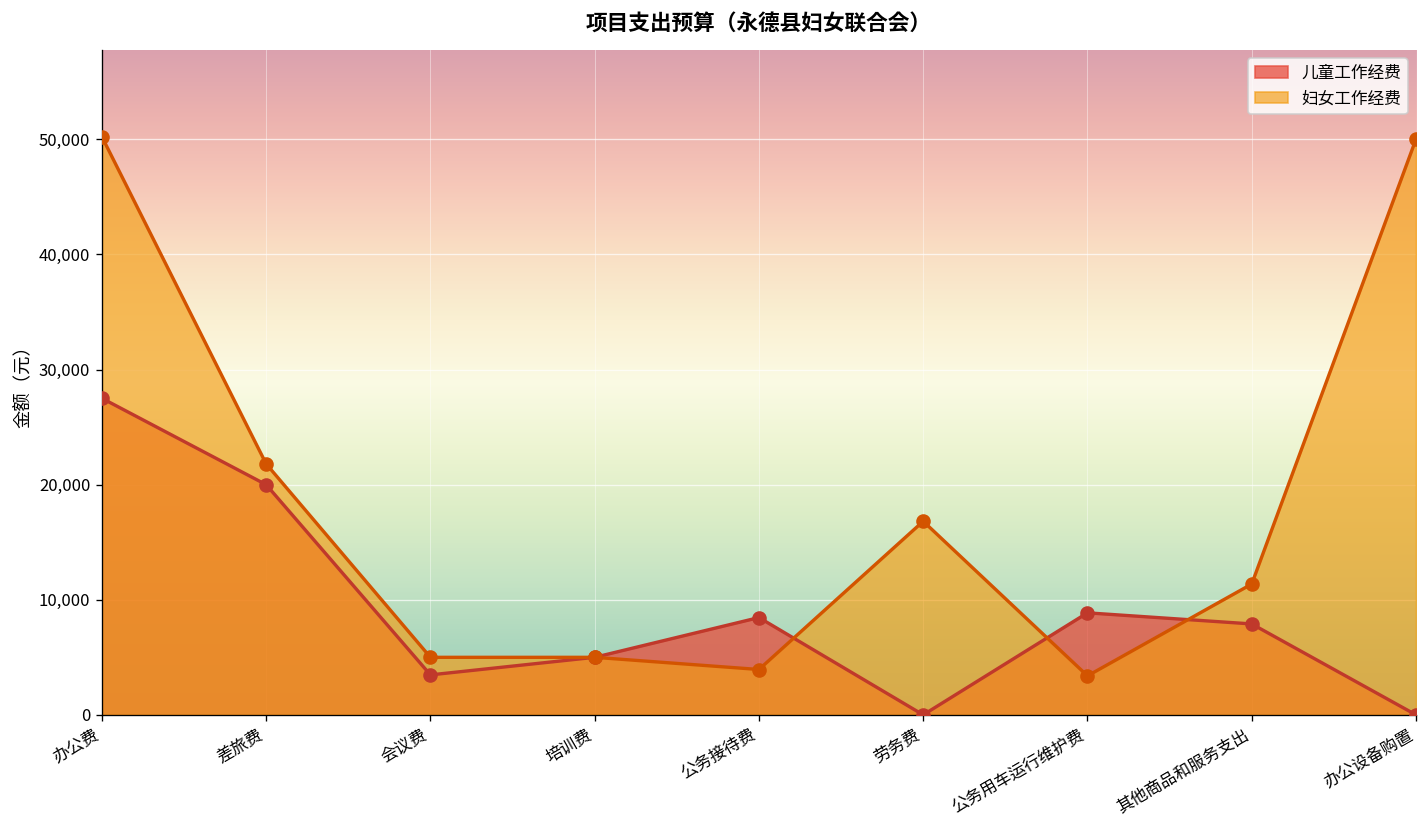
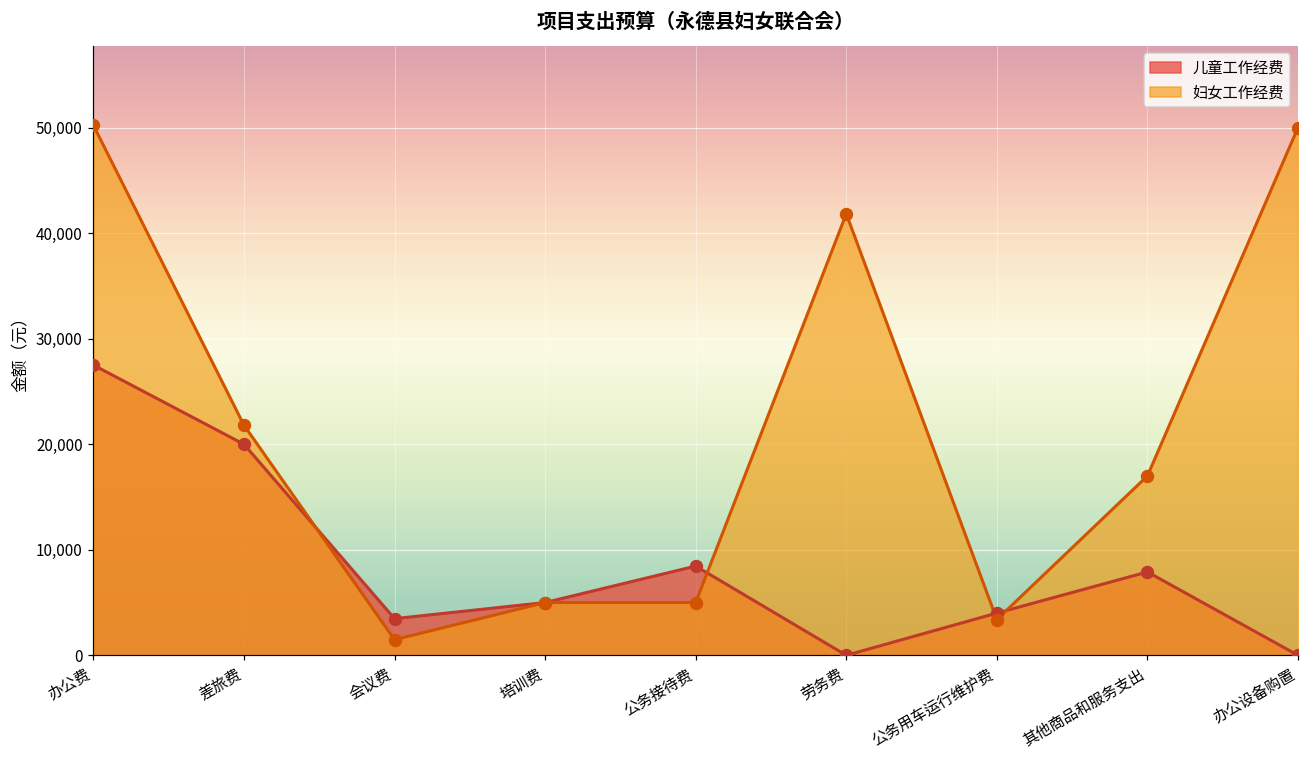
妇女工作经费, 会议费: 5,000 -> 1,000
妇女工作经费, 公务接待费: 4,000 -> 5,000
妇女工作经费, 劳务费: 17,000 -> 42,000
儿童工作经费, 公务用车运行维护费: 9,000 -> 4,000
妇女工作经费, 其他商品和服务支出: 11,000 -> 17,000
